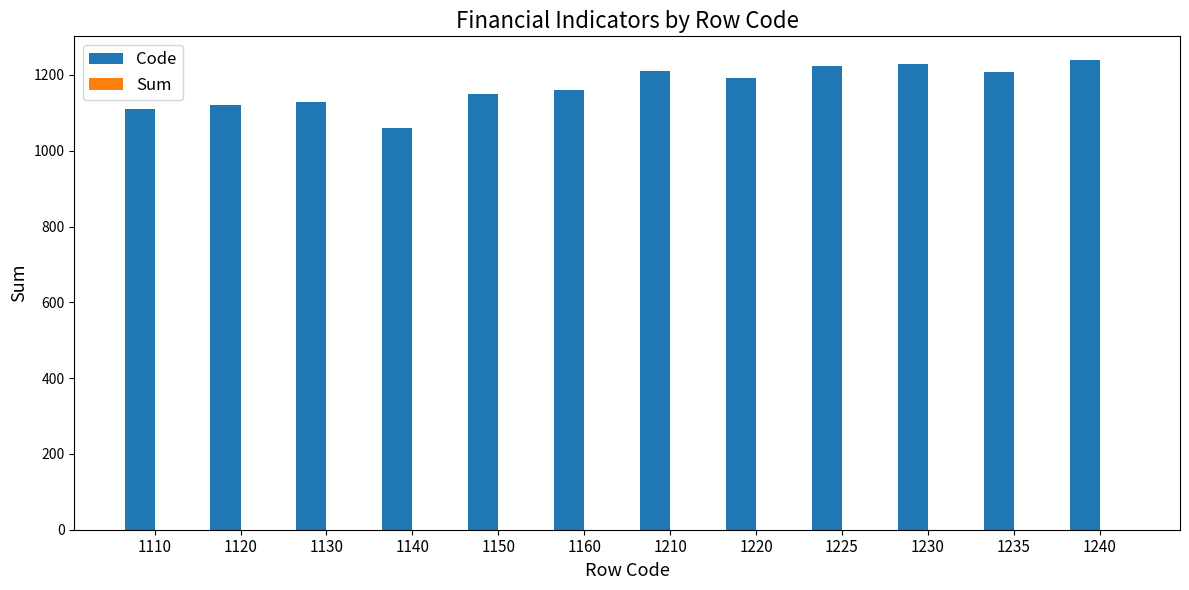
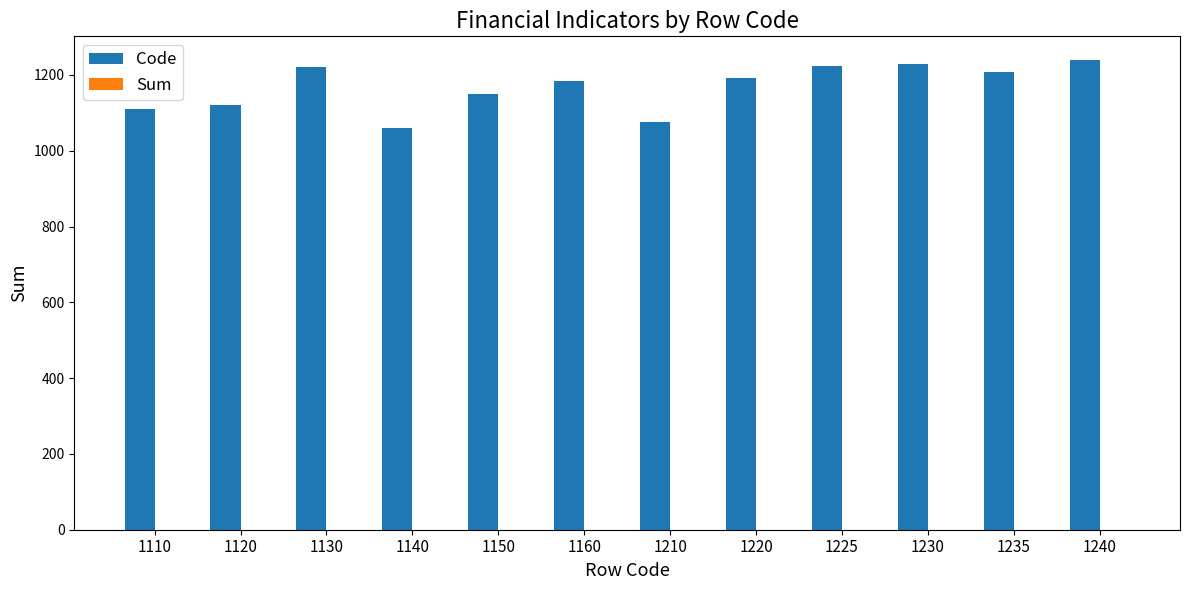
Code, 1130: 1130 -> 1220
Code, 1160: 1160 -> 1180
Code, 1210: 1210 -> 1080
